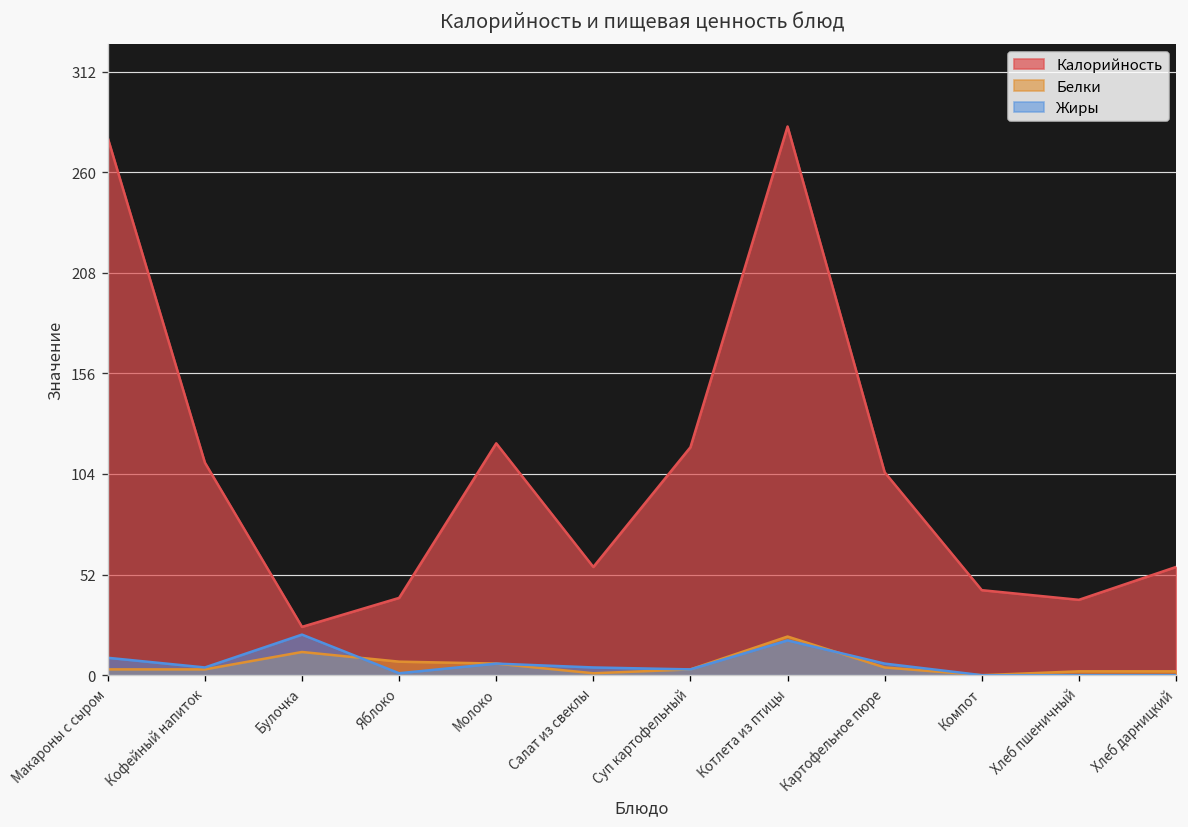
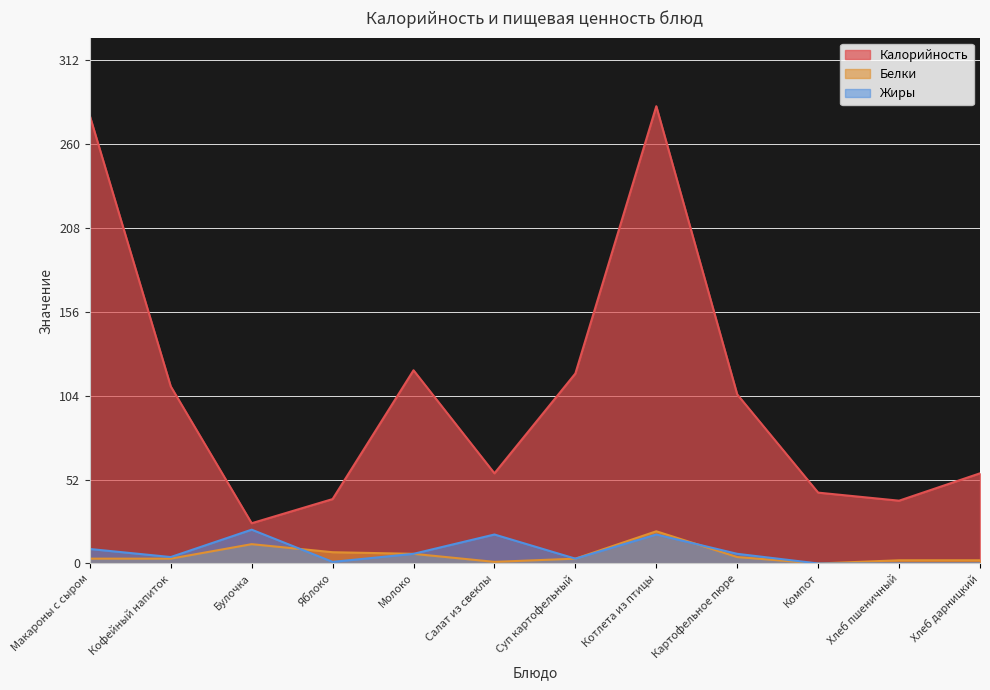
Жиры, Салат из свеклы: 4 -> 18
